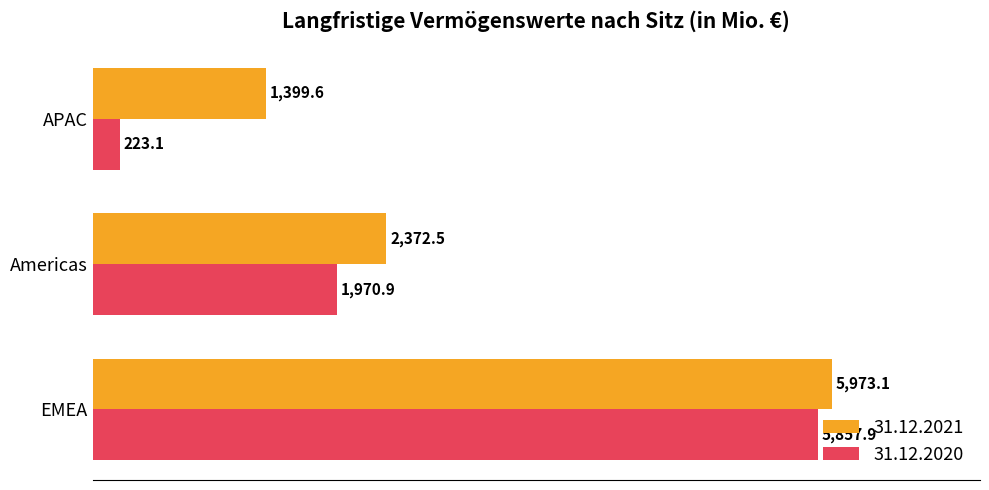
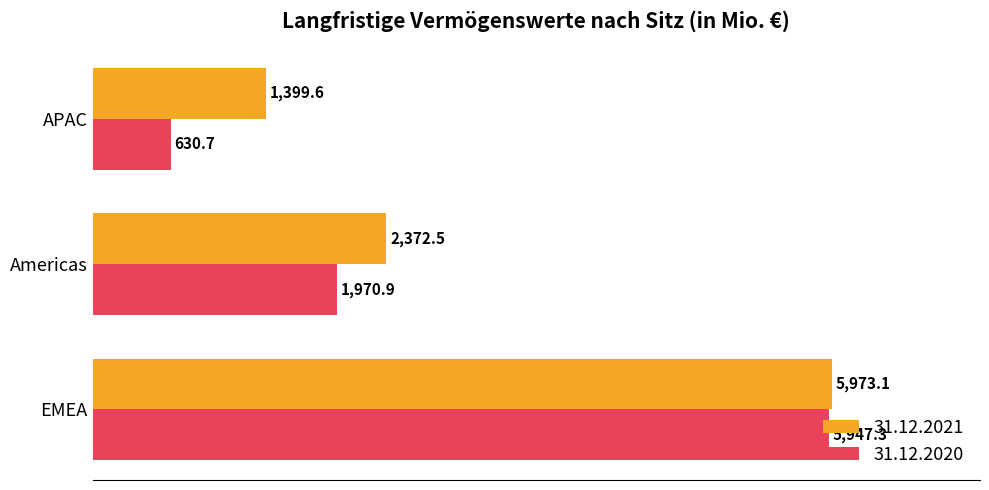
31.12.2020, APAC: 223.1 -> 630.7
31.12.2020, EMEA: 5,857.9 -> 5,947.3
